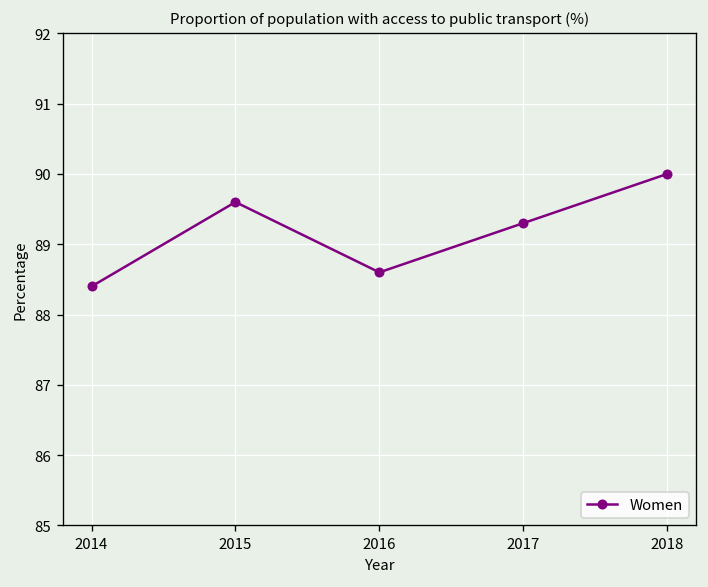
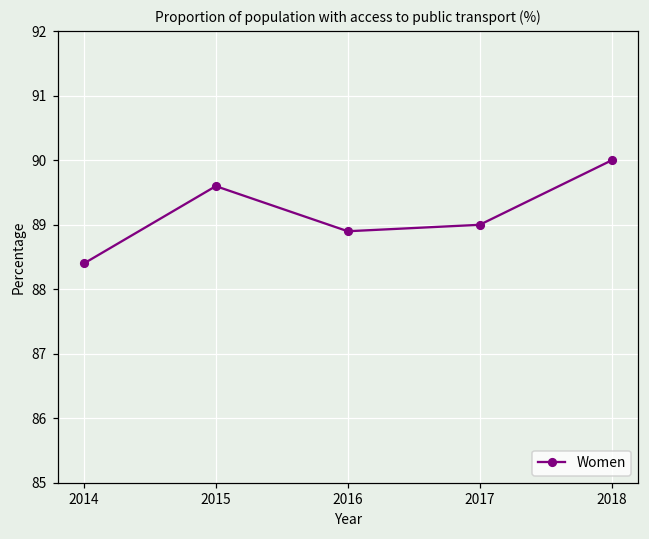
2016: 88.6 -> 88.9
2017: 89.3 -> 89.0
